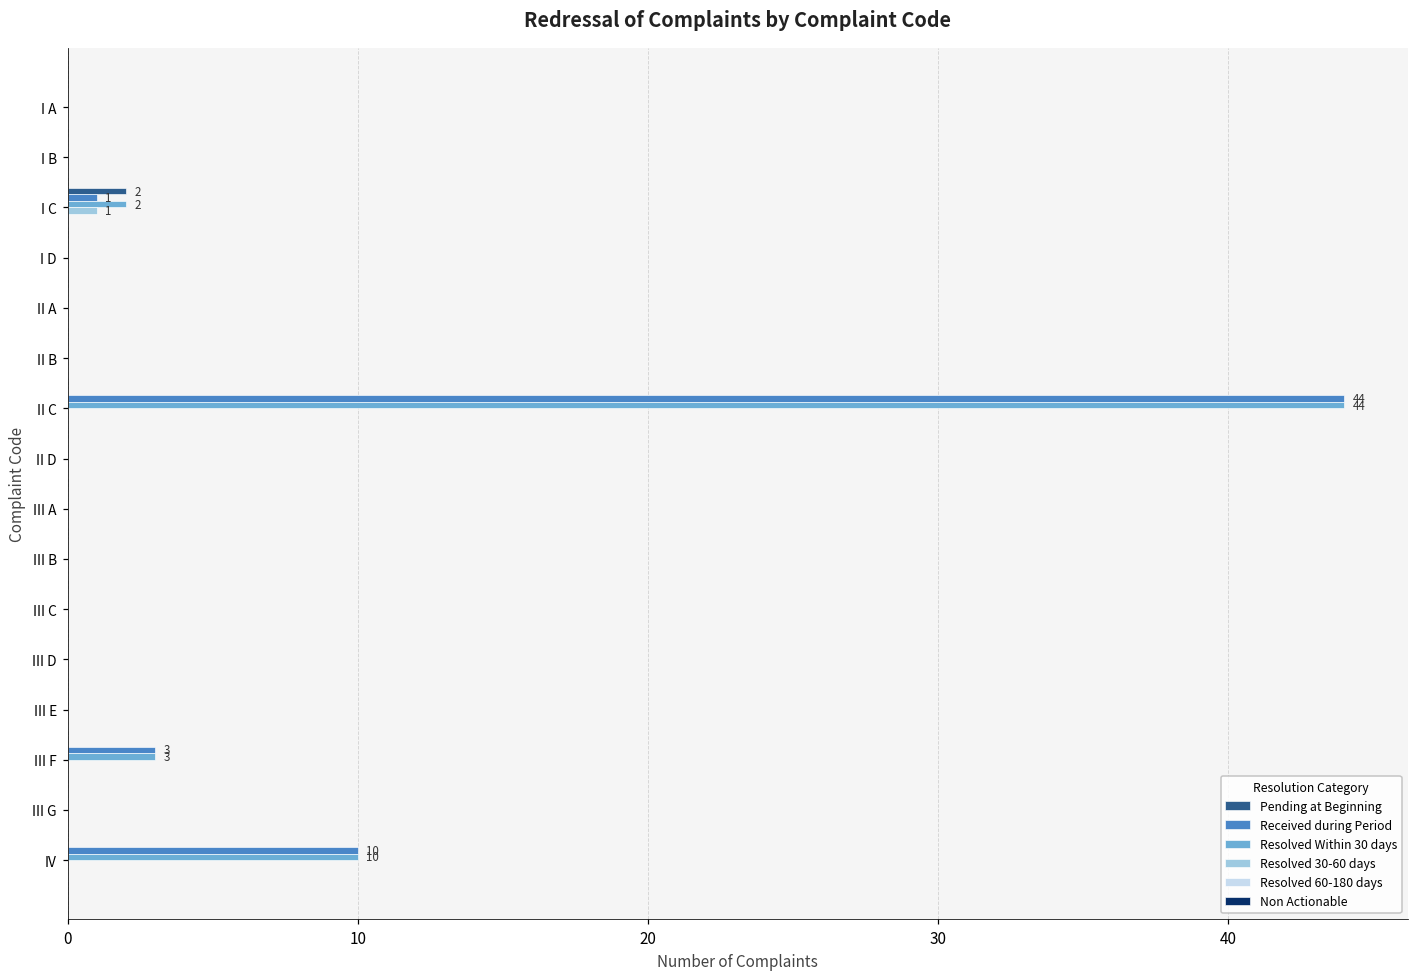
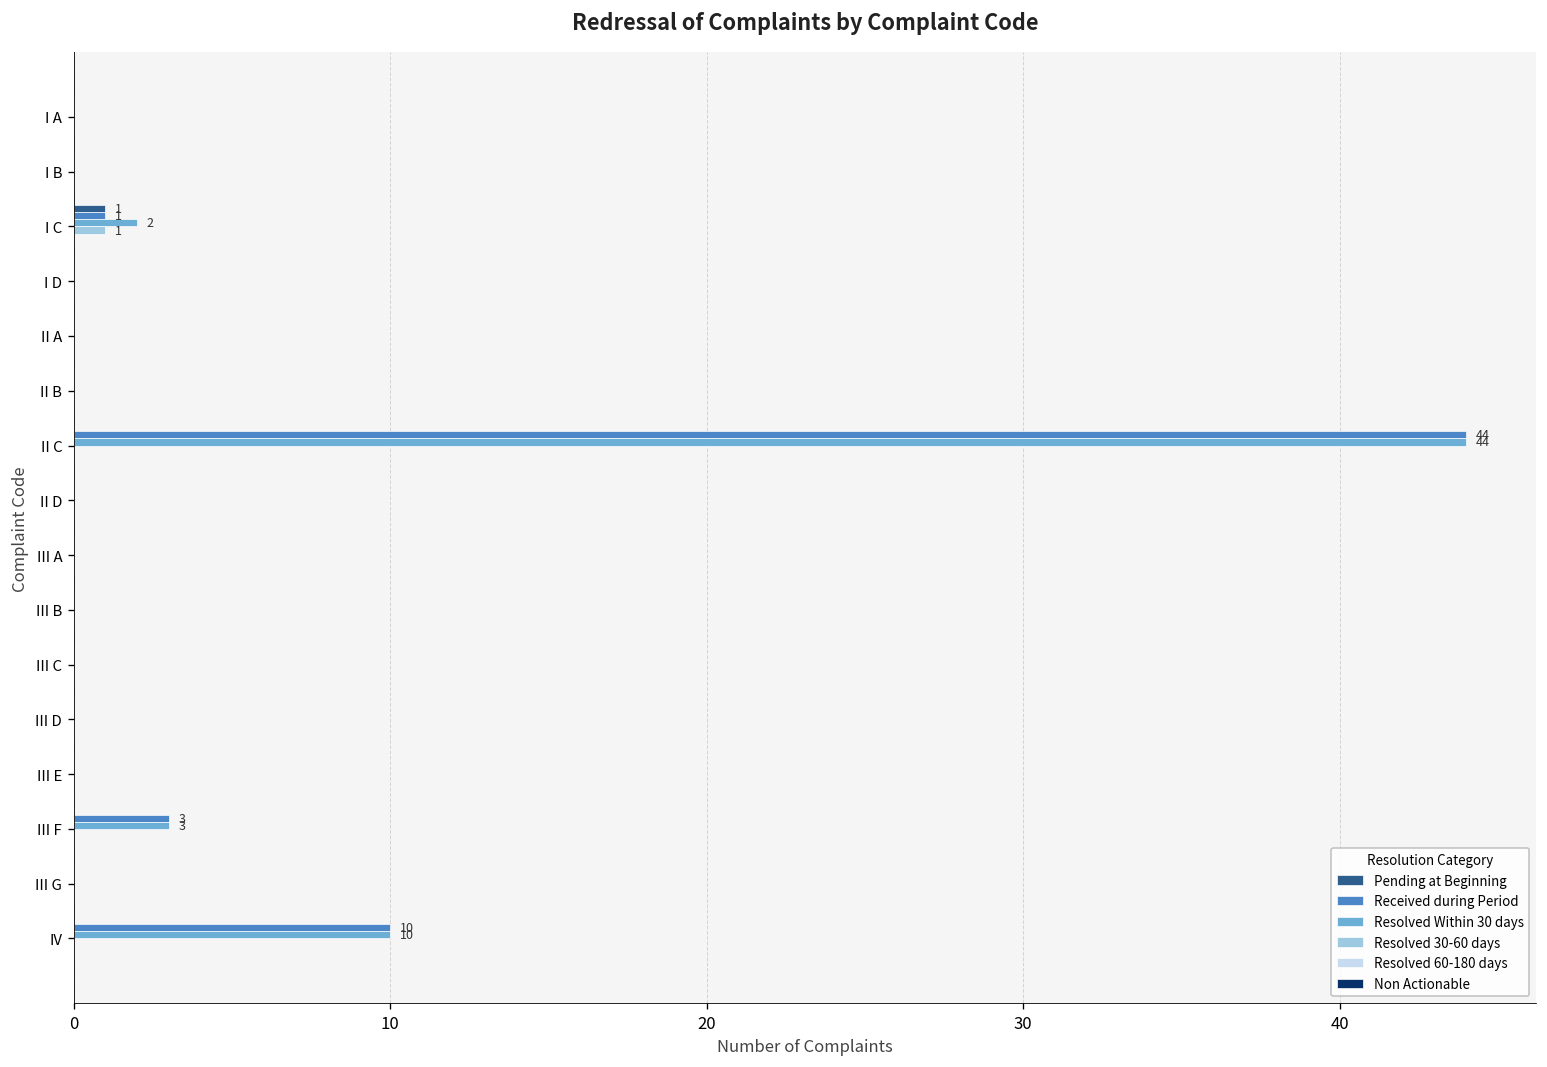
Pending at Beginning, I C: 2 -> 1
